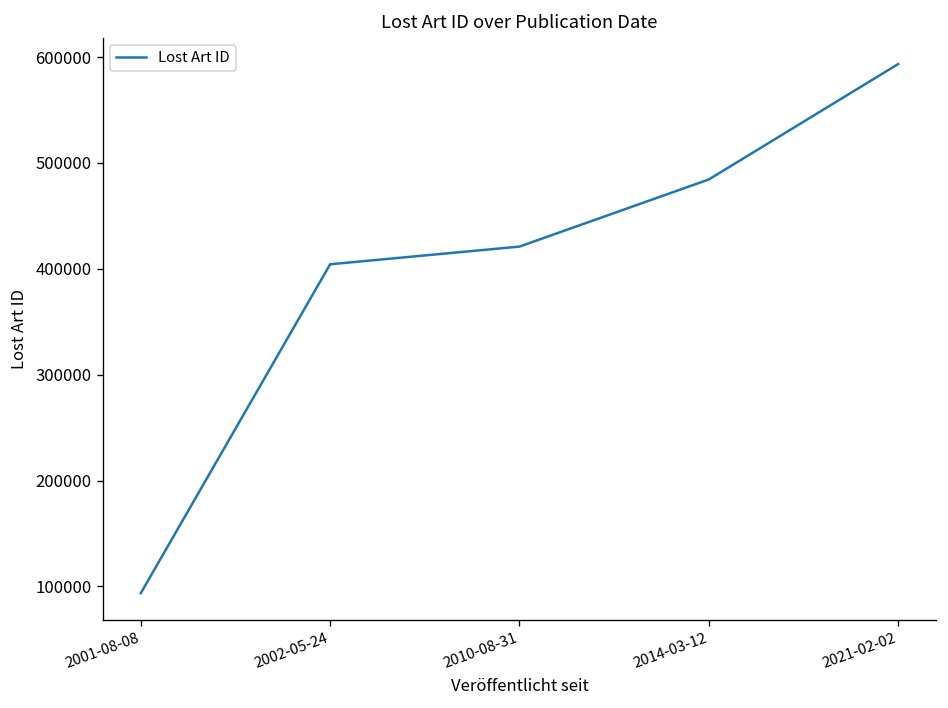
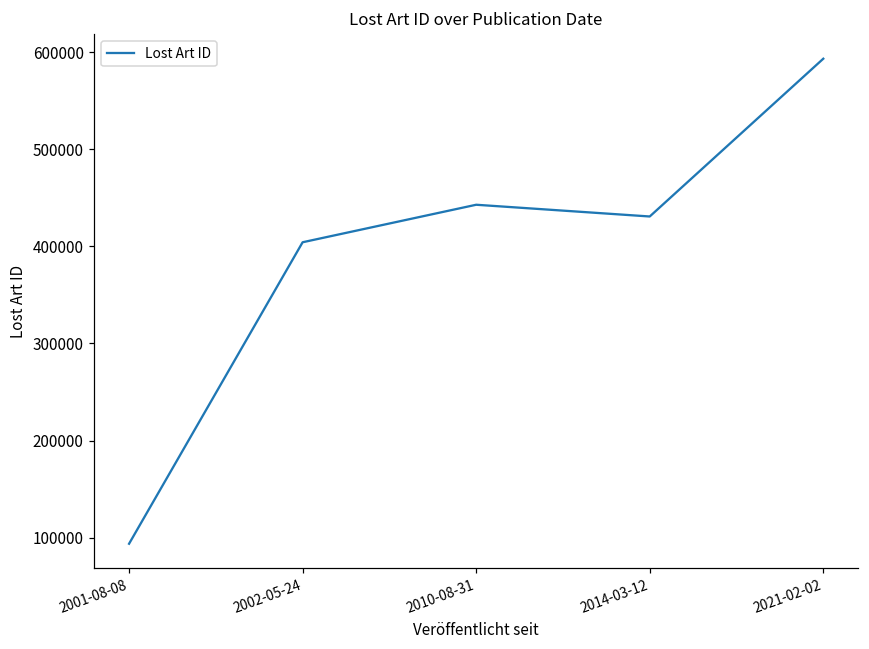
2010-08-31: 420000 -> 440000
2014-03-12: 480000 -> 430000
